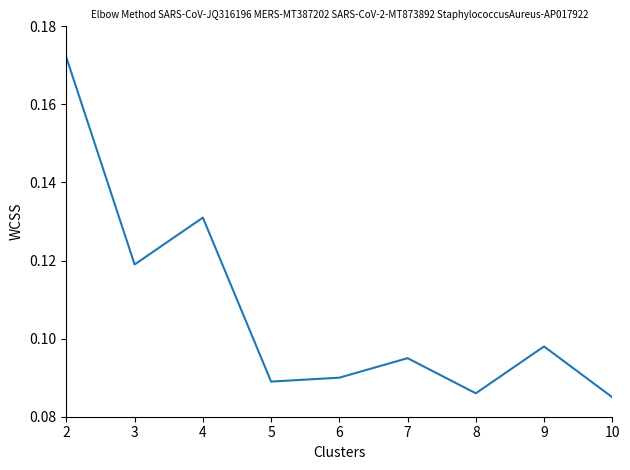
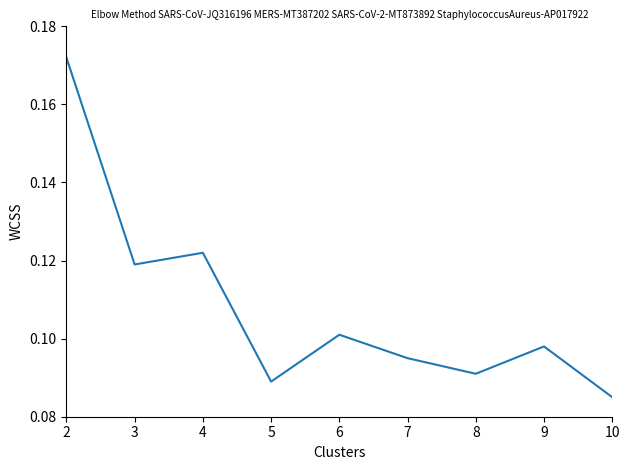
4: 0.131 -> 0.122
6: 0.090 -> 0.101
8: 0.086 -> 0.091
